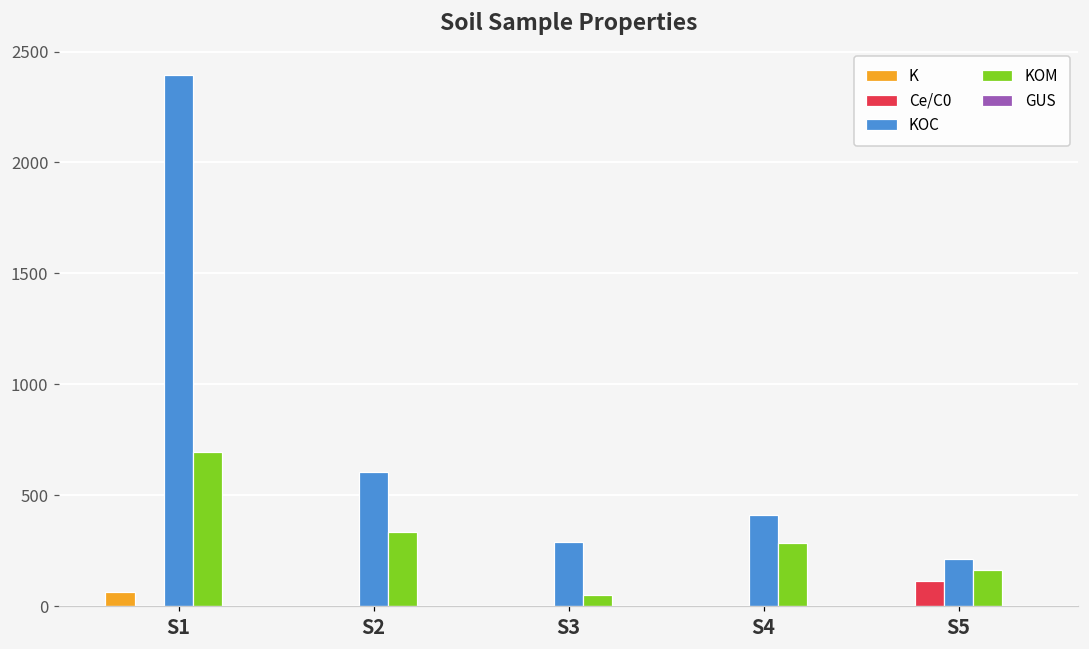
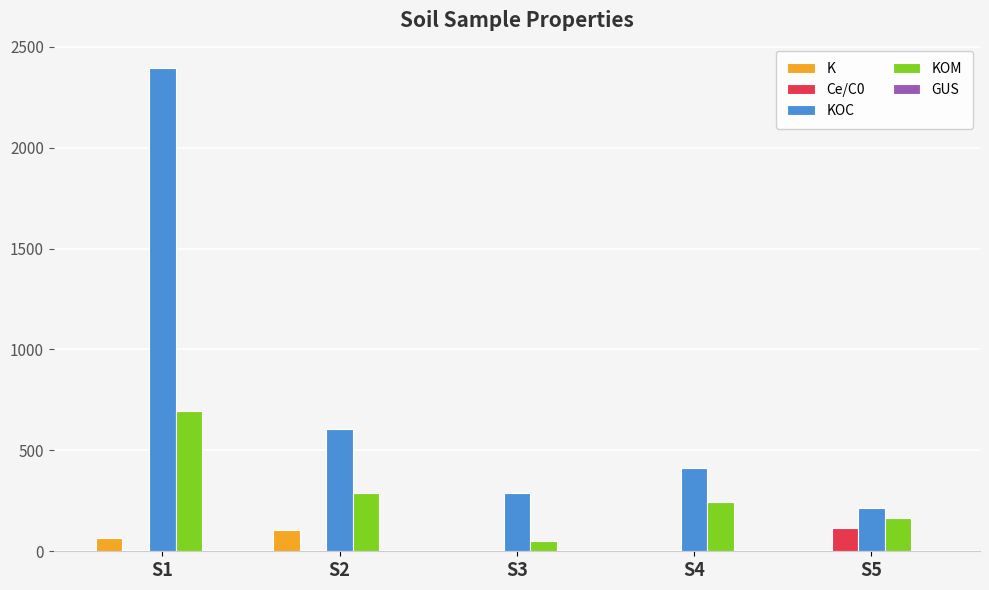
K, S2: 0 -> 110
KOM, S2: 340 -> 290
KOM, S4: 290 -> 240
